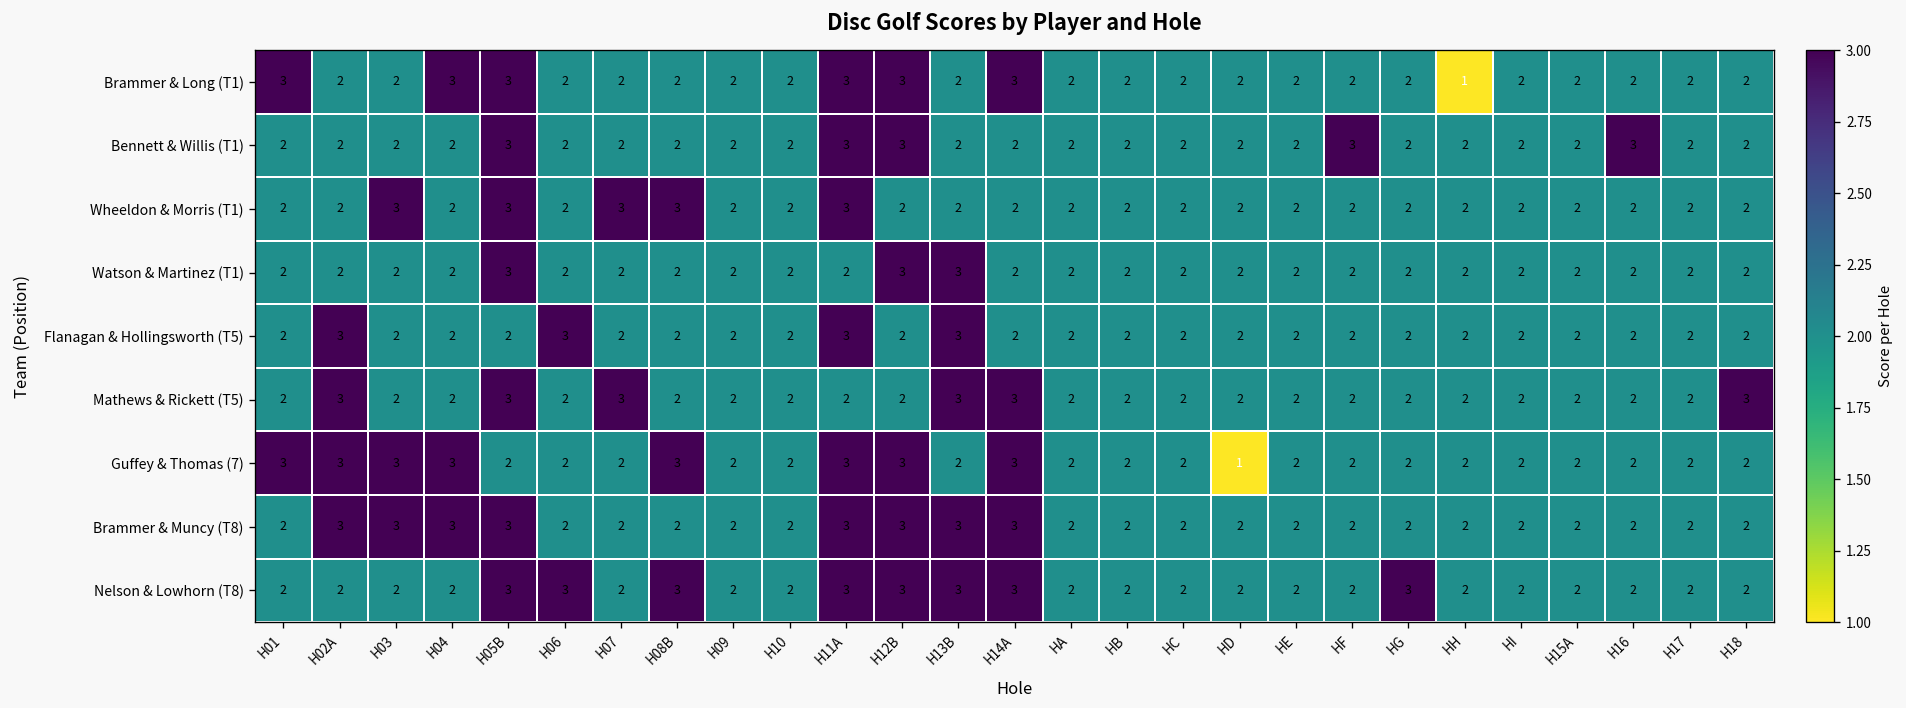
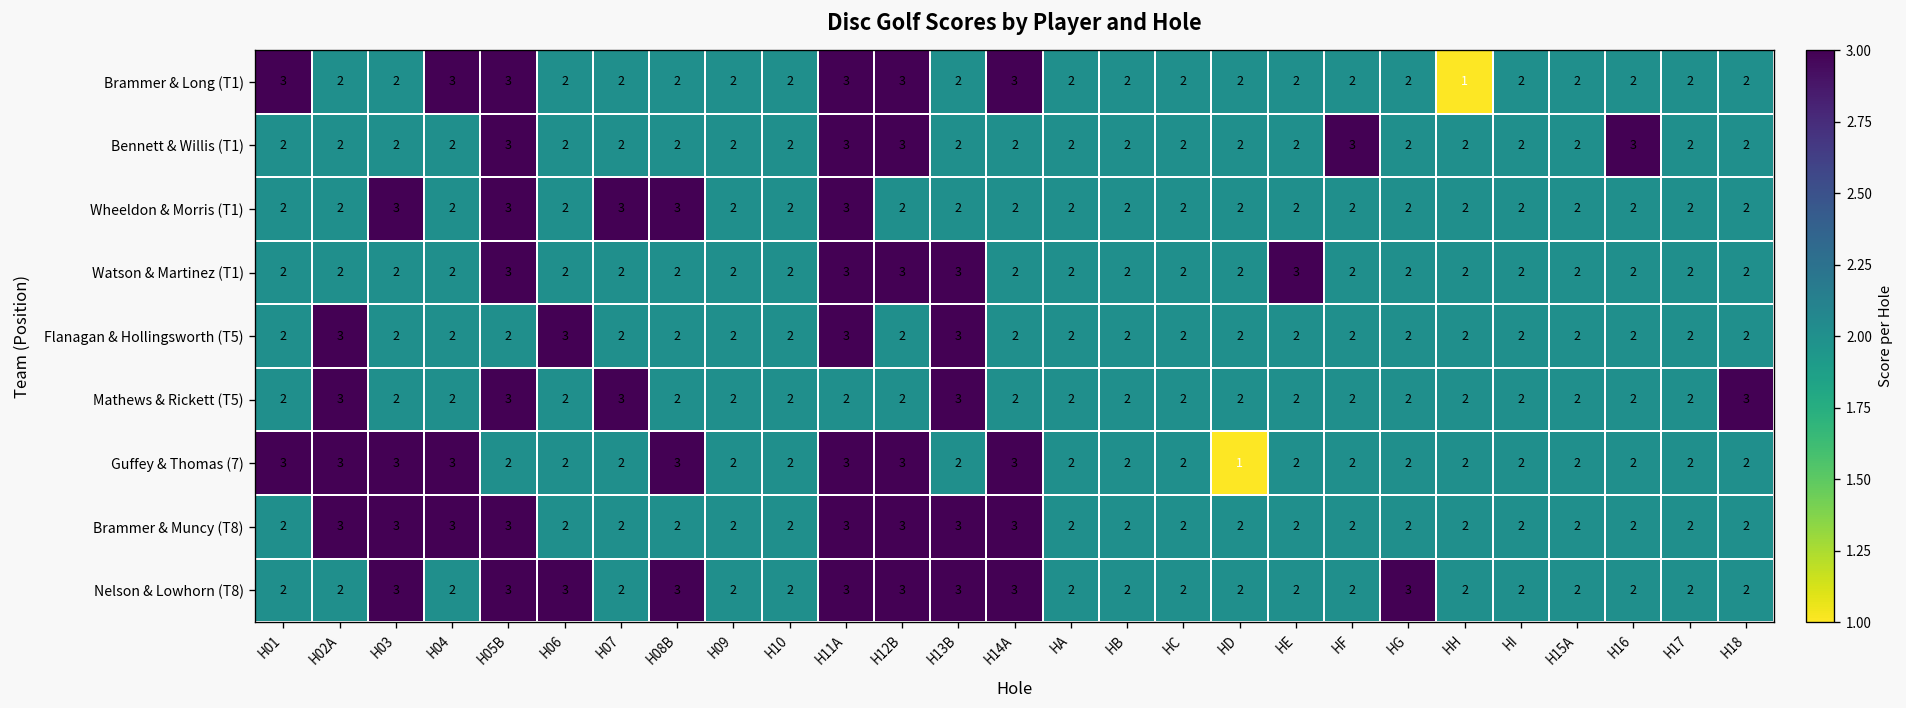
Watson & Martinez (T1), H11A: 2 -> 3
Watson & Martinez (T1), HE: 2 -> 3
Mathews & Rickett (T5), H14A: 3 -> 2
Nelson & Lowhorn (T8), H03: 2 -> 3
